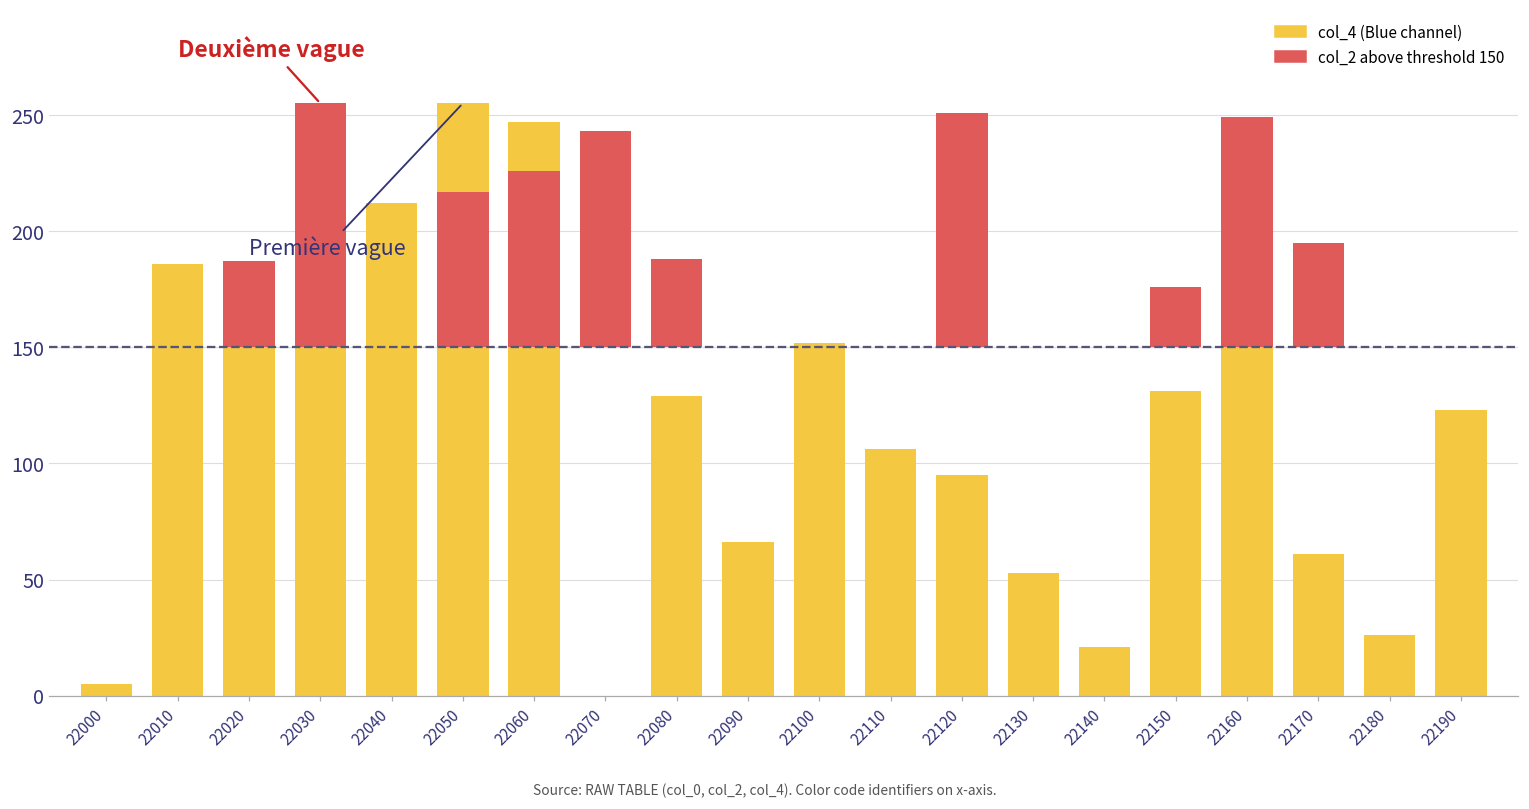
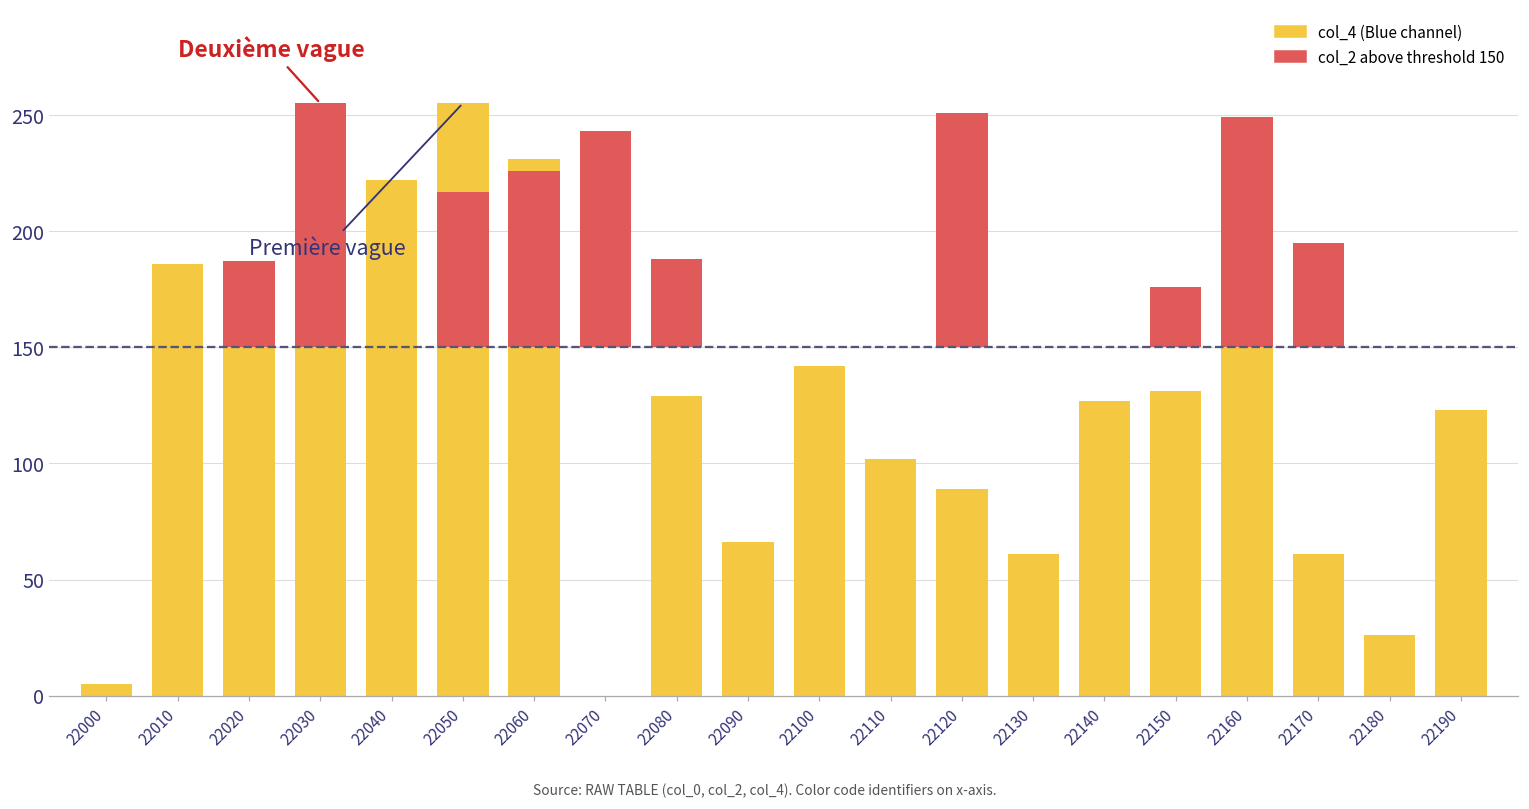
col_4 (Blue channel), 22040: 212 -> 222
col_4 (Blue channel), 22060: 247 -> 231
col_4 (Blue channel), 22100: 152 -> 142
col_4 (Blue channel), 22110: 106 -> 102
col_4 (Blue channel), 22120: 95 -> 89
col_4 (Blue channel), 22130: 53 -> 61
col_4 (Blue channel), 22140: 21 -> 127
